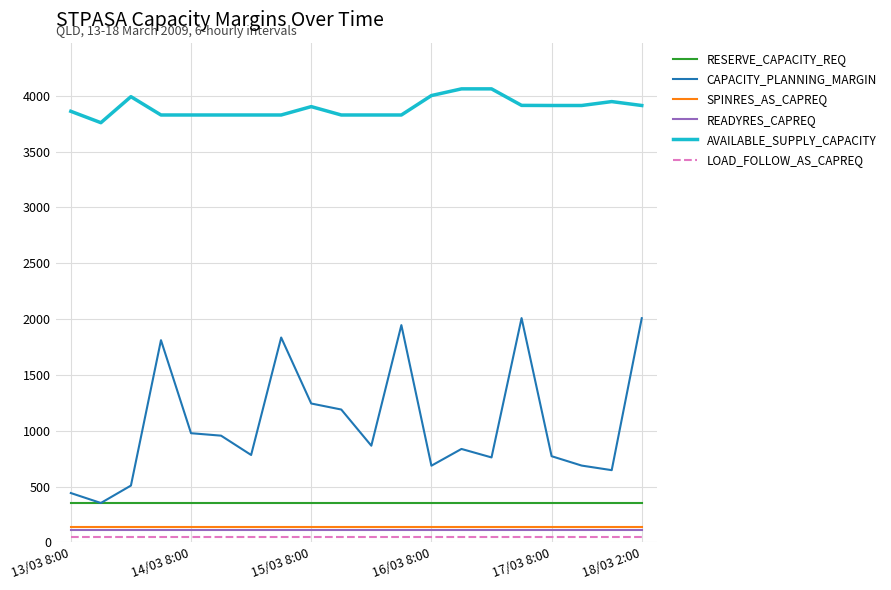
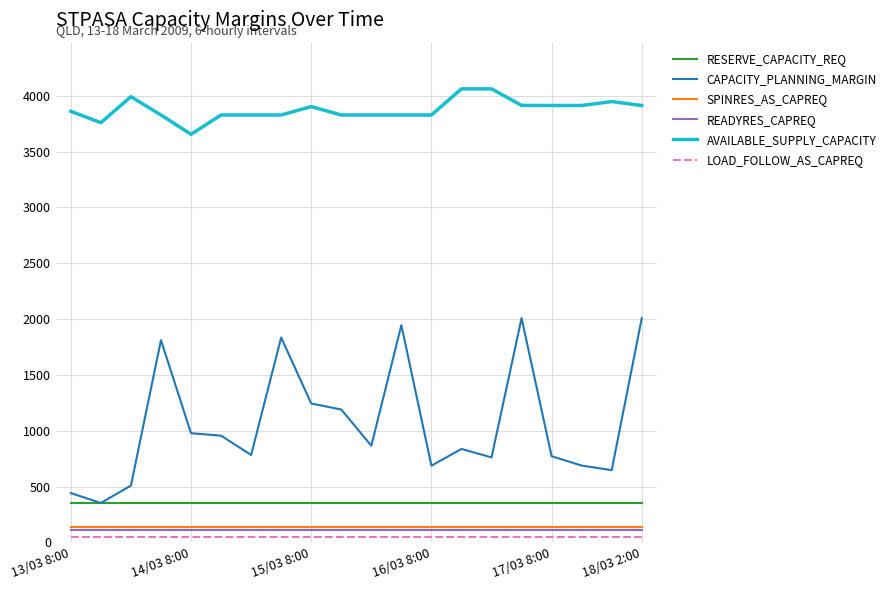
AVAILABLE_SUPPLY_CAPACITY, 14/03 8:00: 3830 -> 3660
AVAILABLE_SUPPLY_CAPACITY, 16/03 8:00: 4000 -> 3830
